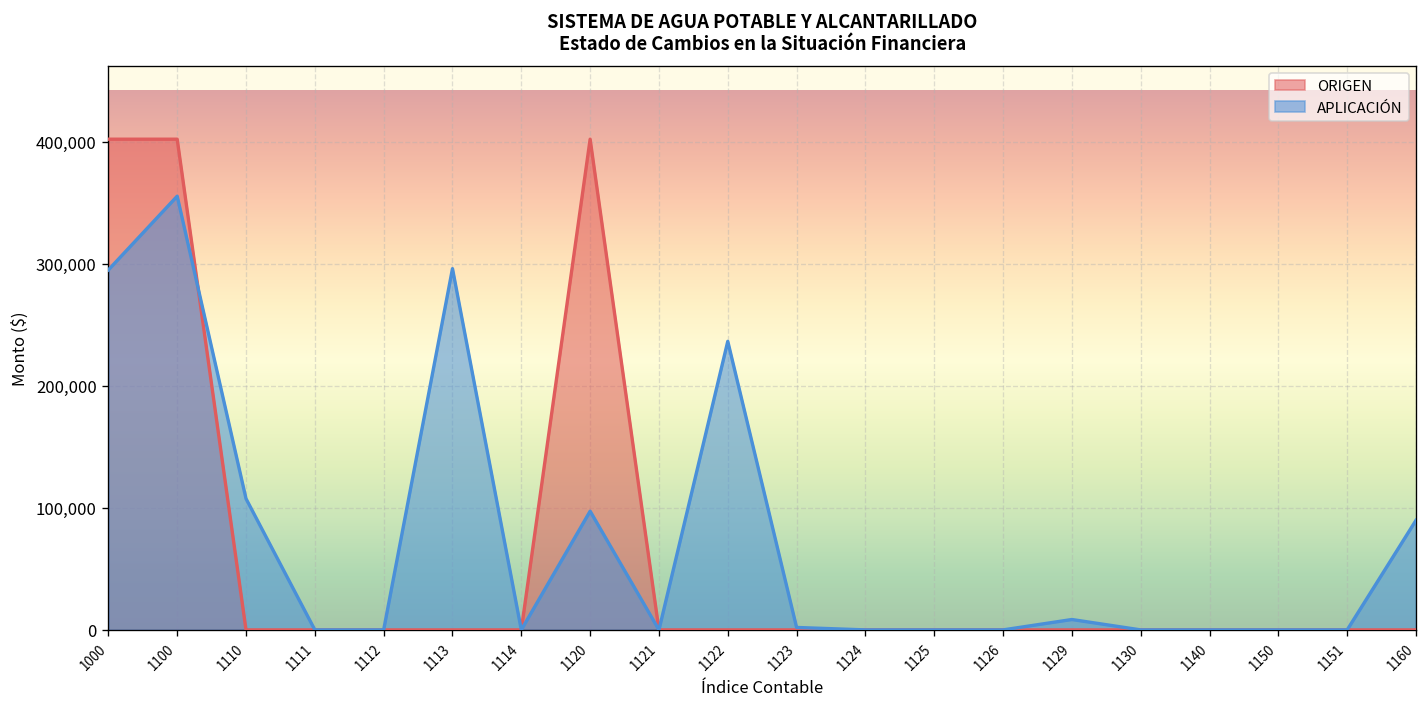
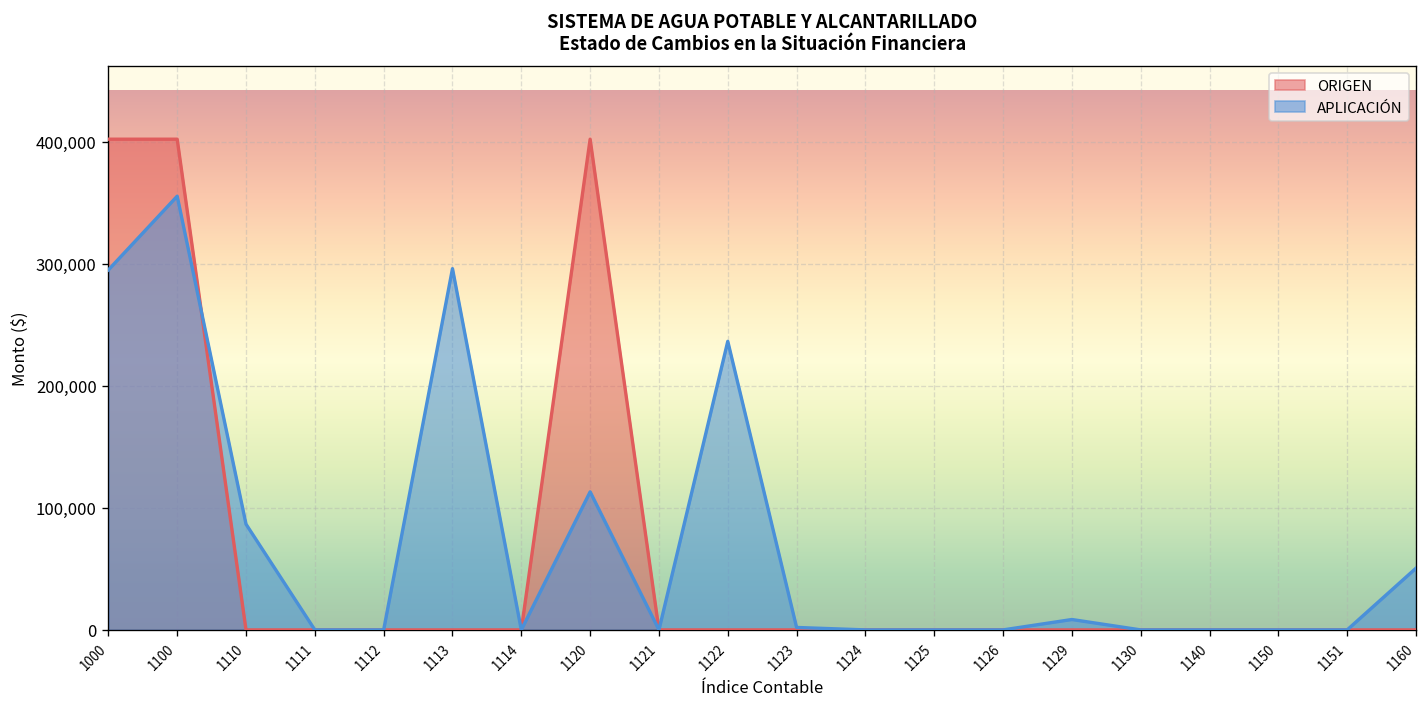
APLICACIÓN, 1110: 108,000 -> 87,000
APLICACIÓN, 1120: 97,000 -> 113,000
APLICACIÓN, 1160: 90,000 -> 51,000
